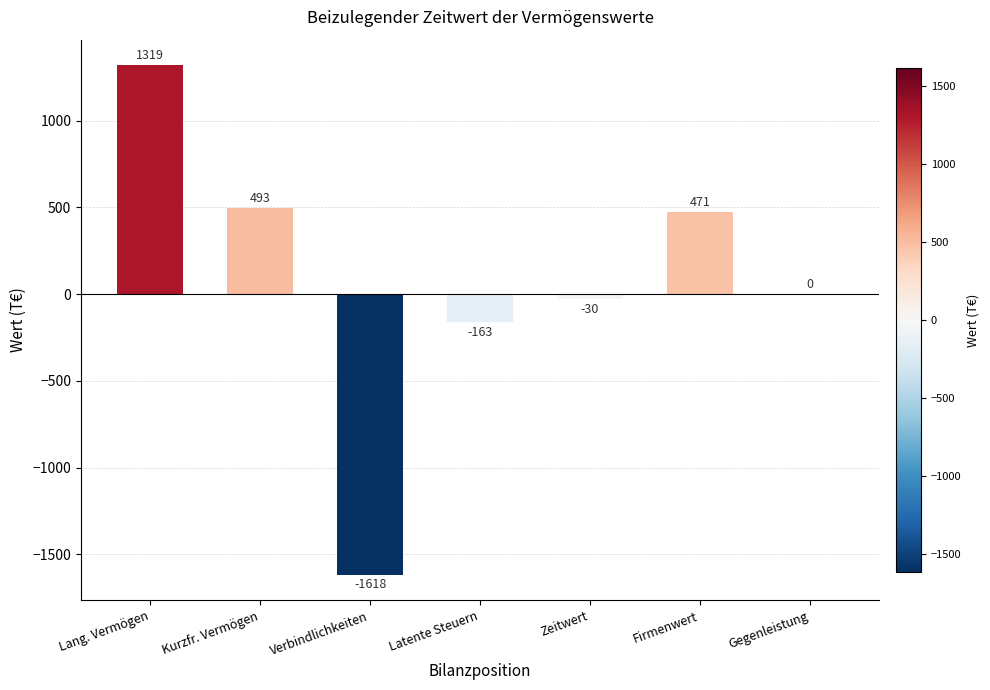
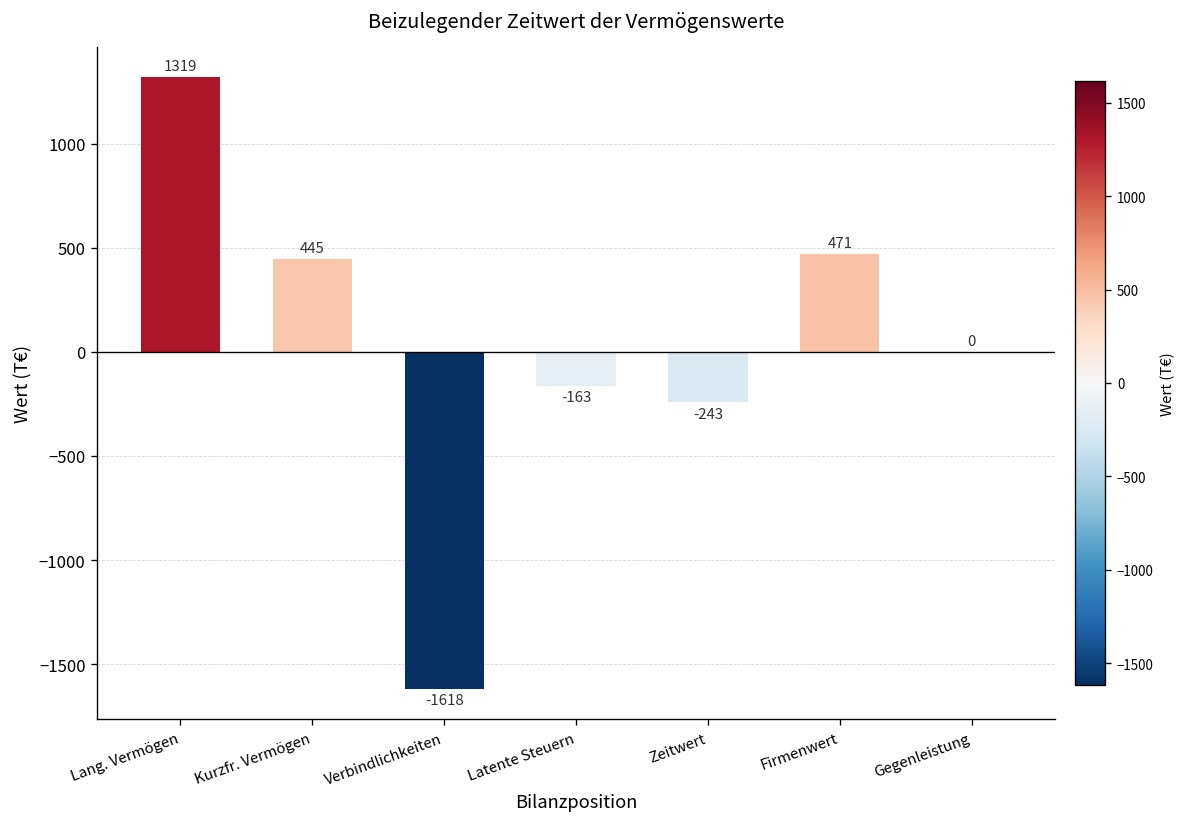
Kurzfr. Vermögen: 493 -> 445
Zeitwert: -30 -> -243
